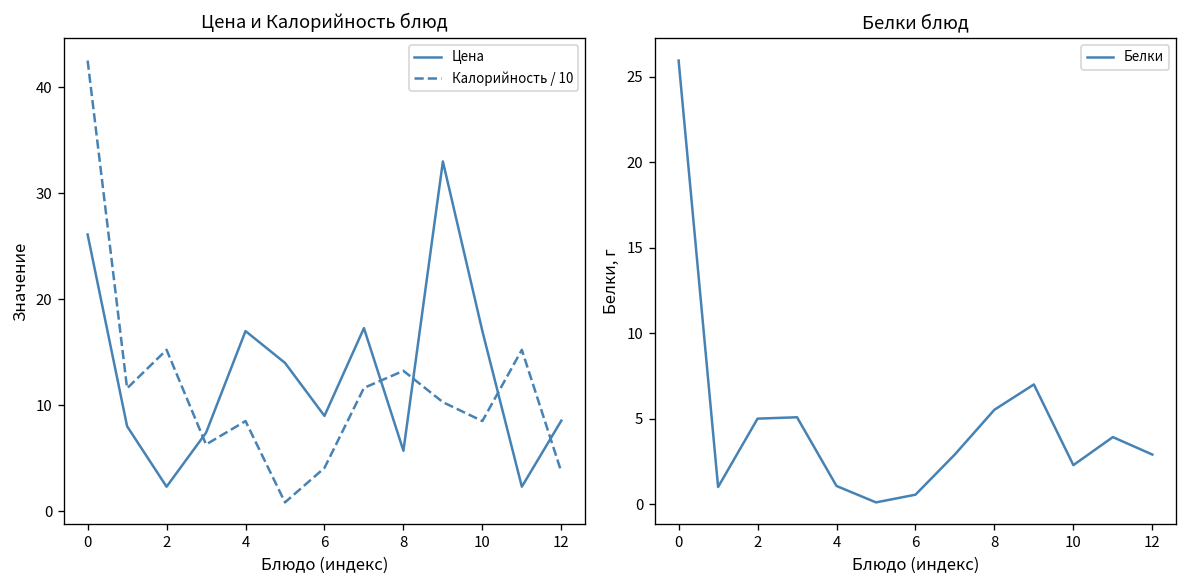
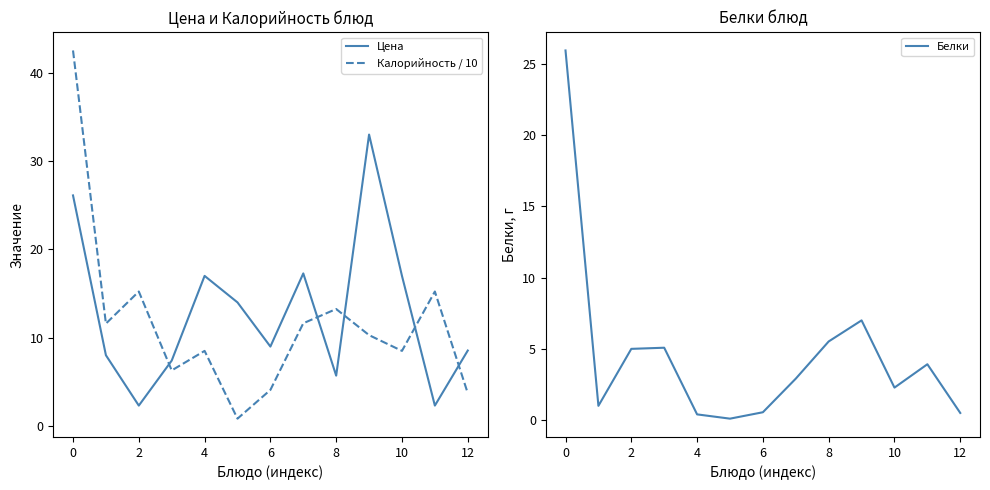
Белки блюд, 4: 1.1 -> 0.4
Белки блюд, 12: 2.9 -> 0.5
